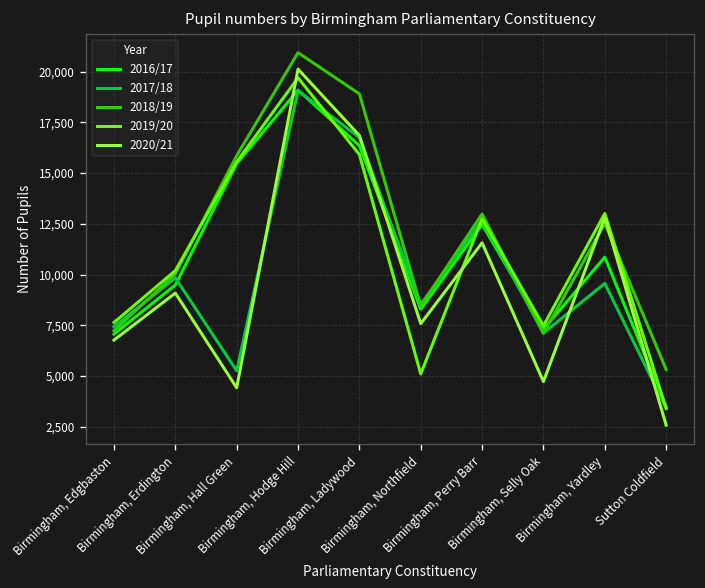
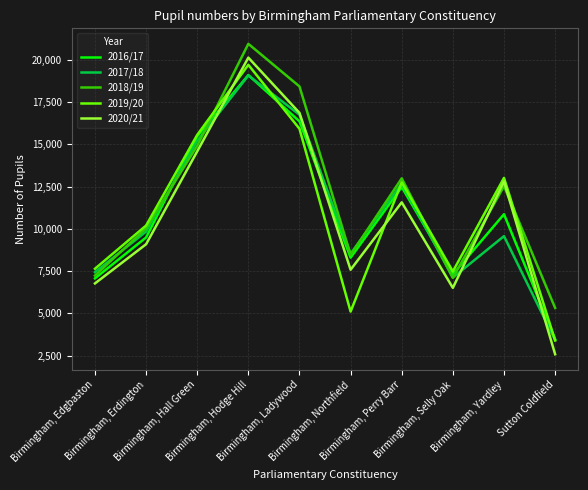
2017/18, Birmingham, Hall Green: 5,300 -> 15,200
2018/19, Birmingham, Hall Green: 15,900 -> 14,900
2020/21, Birmingham, Hall Green: 4,400 -> 14,600
2018/19, Birmingham, Ladywood: 18,900 -> 18,400
2020/21, Birmingham, Selly Oak: 4,700 -> 6,500
